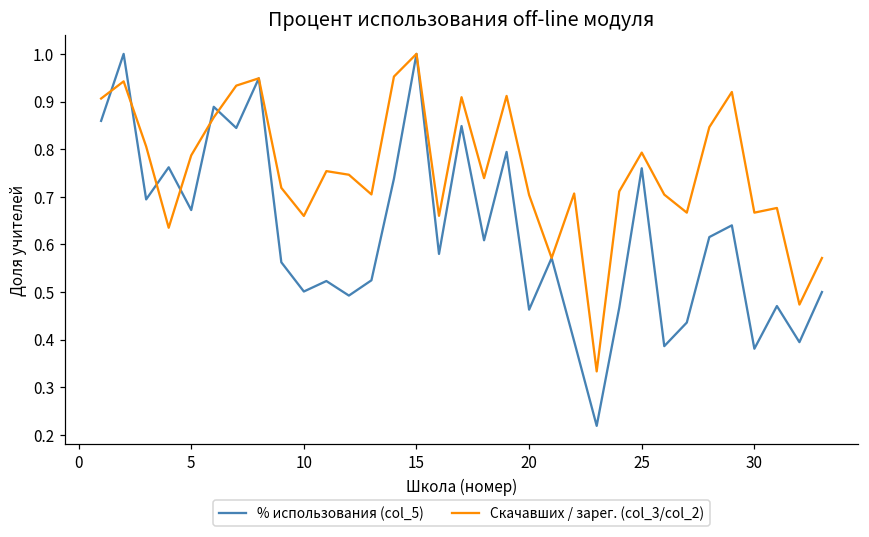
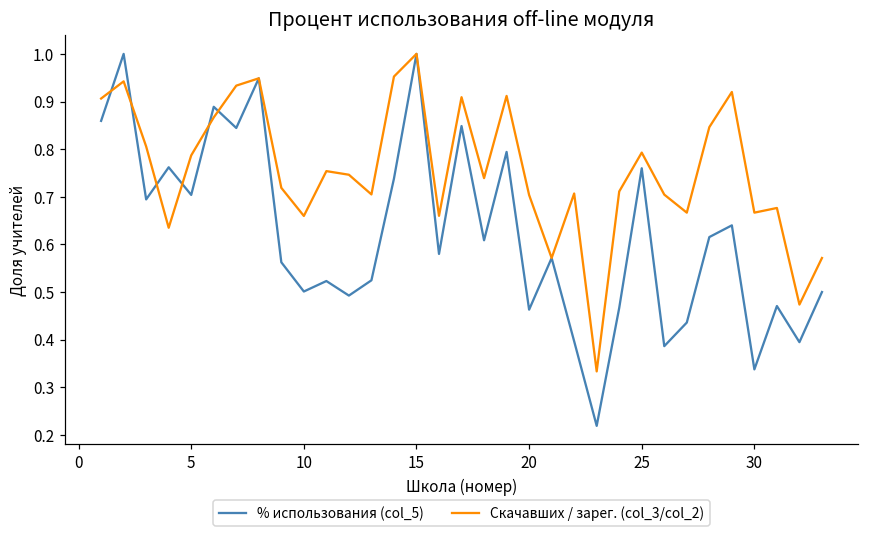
% использования (col_5), 5: 0.67 -> 0.70
% использования (col_5), 30: 0.38 -> 0.34
